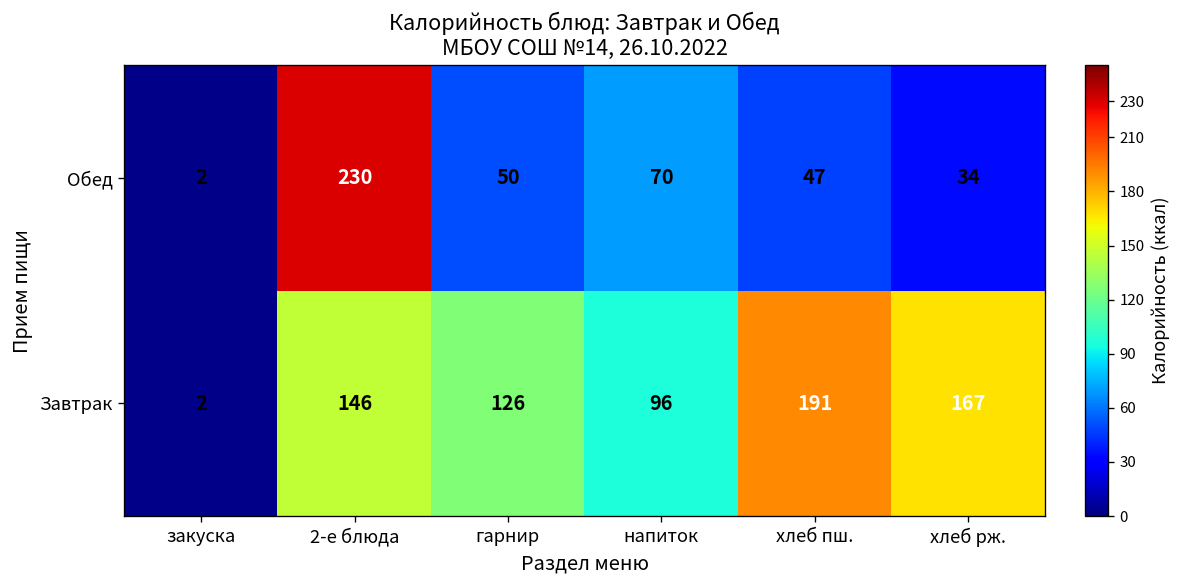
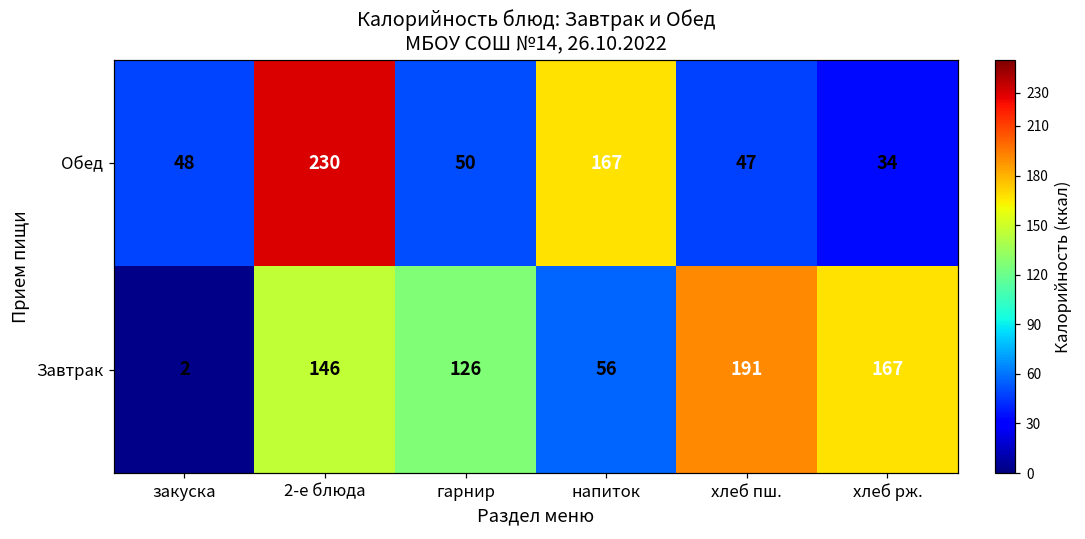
Обед, закуска: 2 -> 48
Обед, напиток: 70 -> 167
Завтрак, напиток: 96 -> 56
